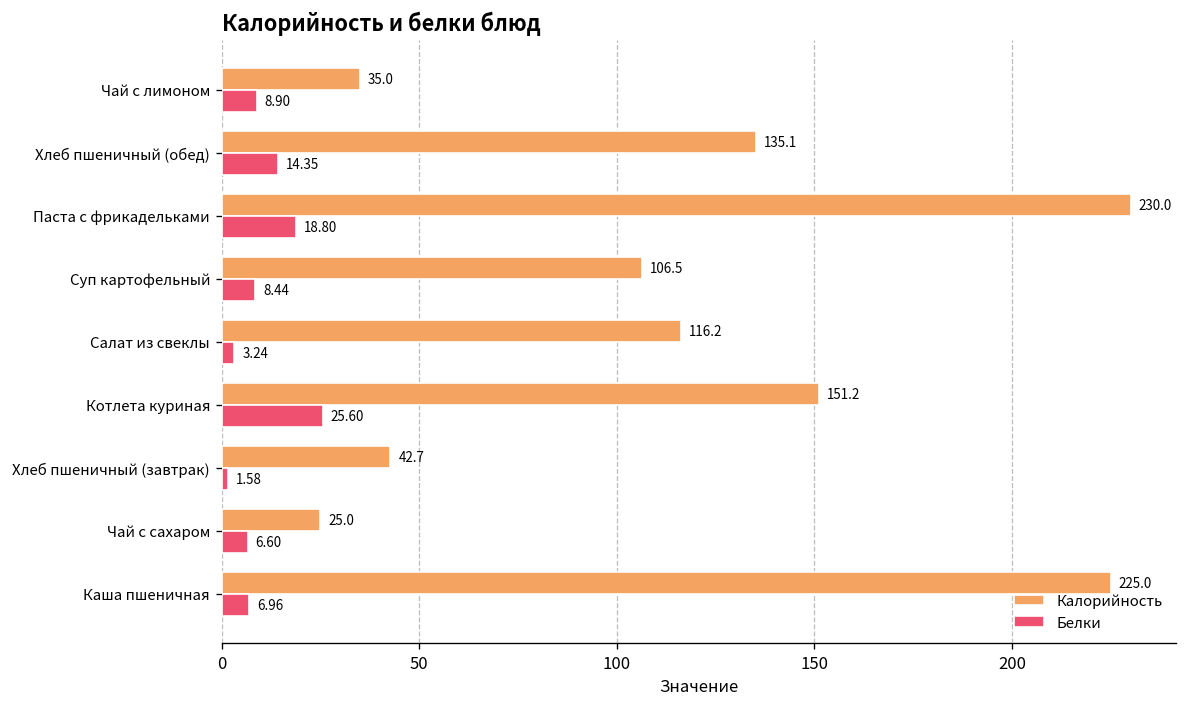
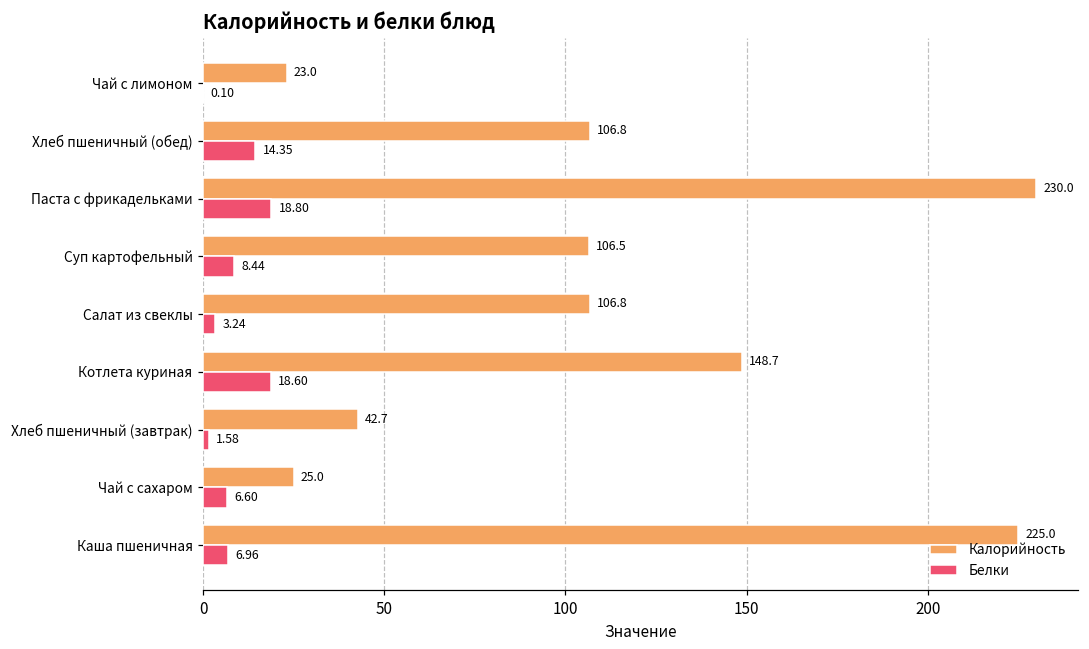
Калорийность, Чай с лимоном: 35.0 -> 23.0
Белки, Чай с лимоном: 8.90 -> 0.10
Калорийность, Хлеб пшеничный (обед): 135.1 -> 106.8
Калорийность, Салат из свеклы: 116.2 -> 106.8
Калорийность, Котлета куриная: 151.2 -> 148.7
Белки, Котлета куриная: 25.60 -> 18.60
